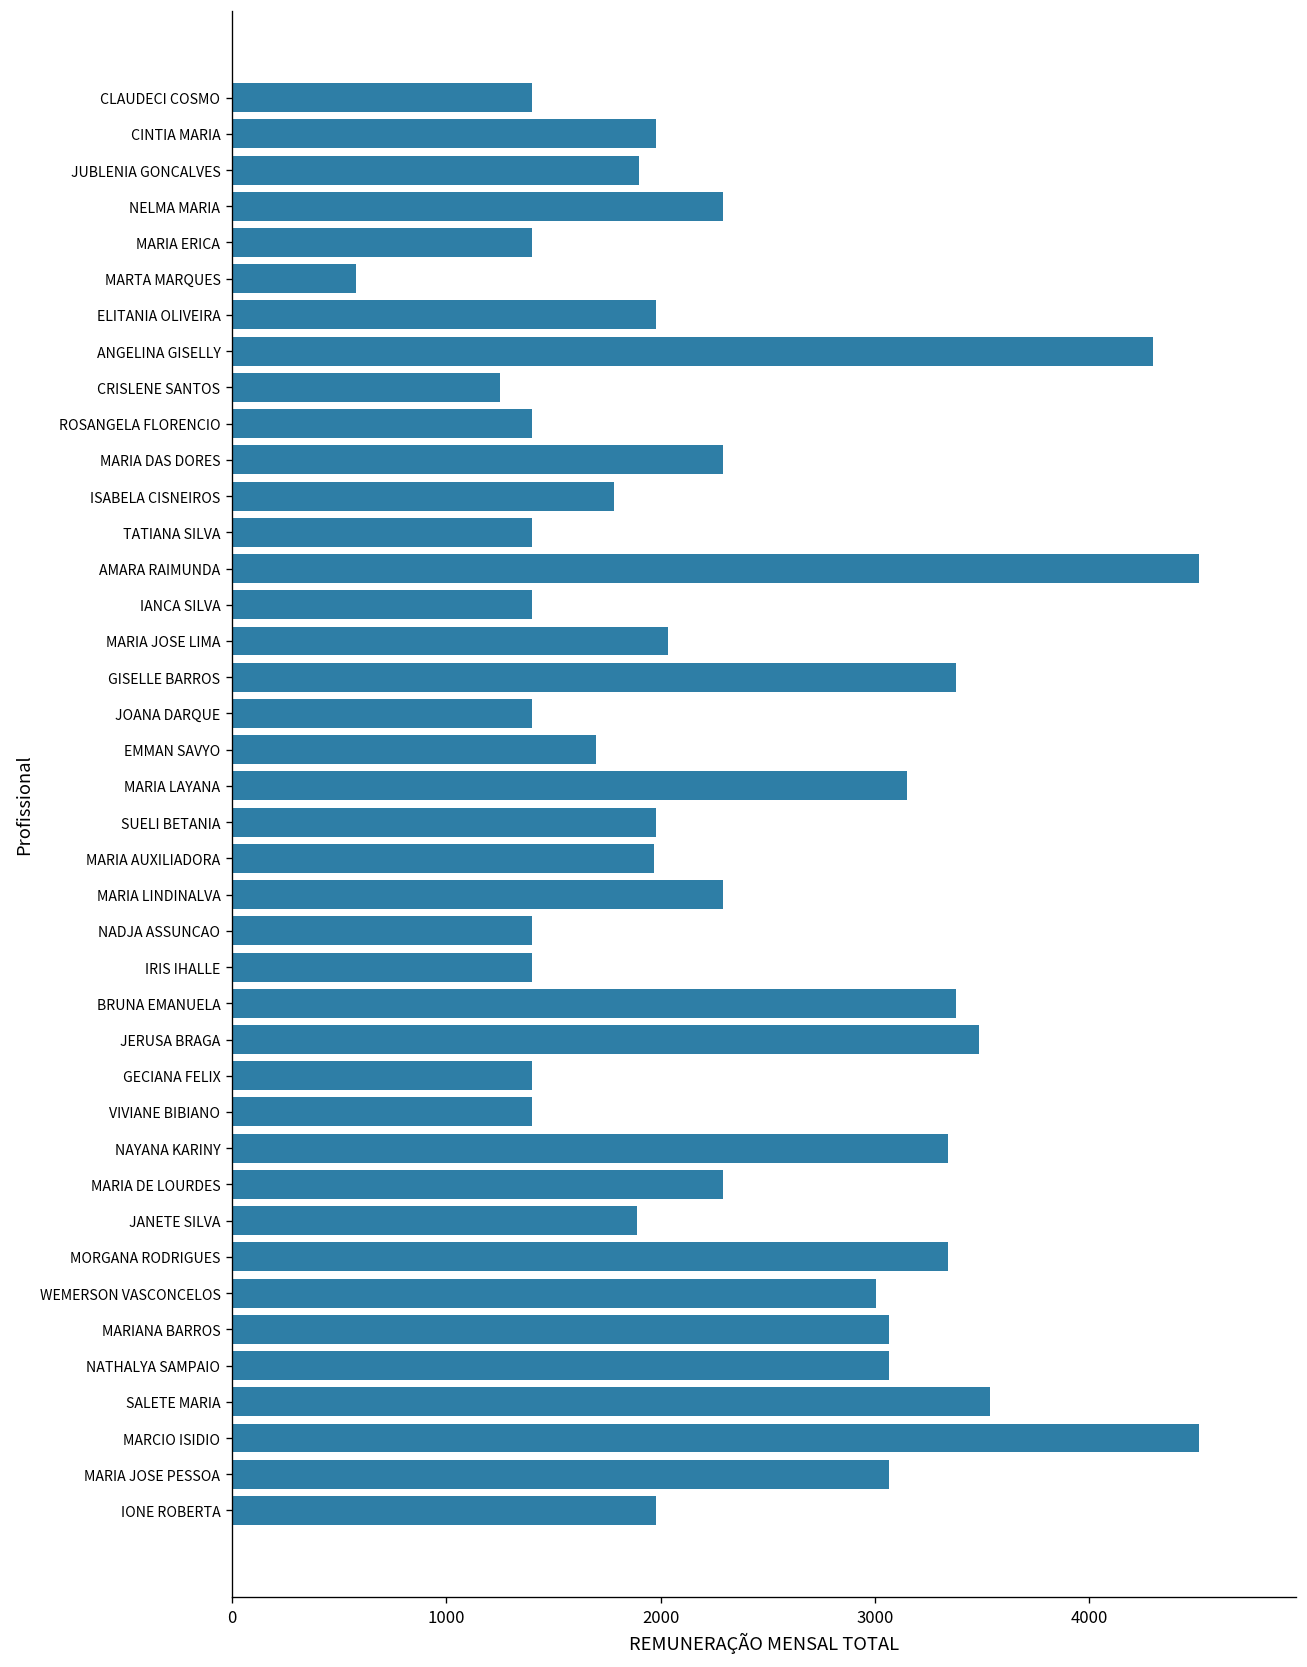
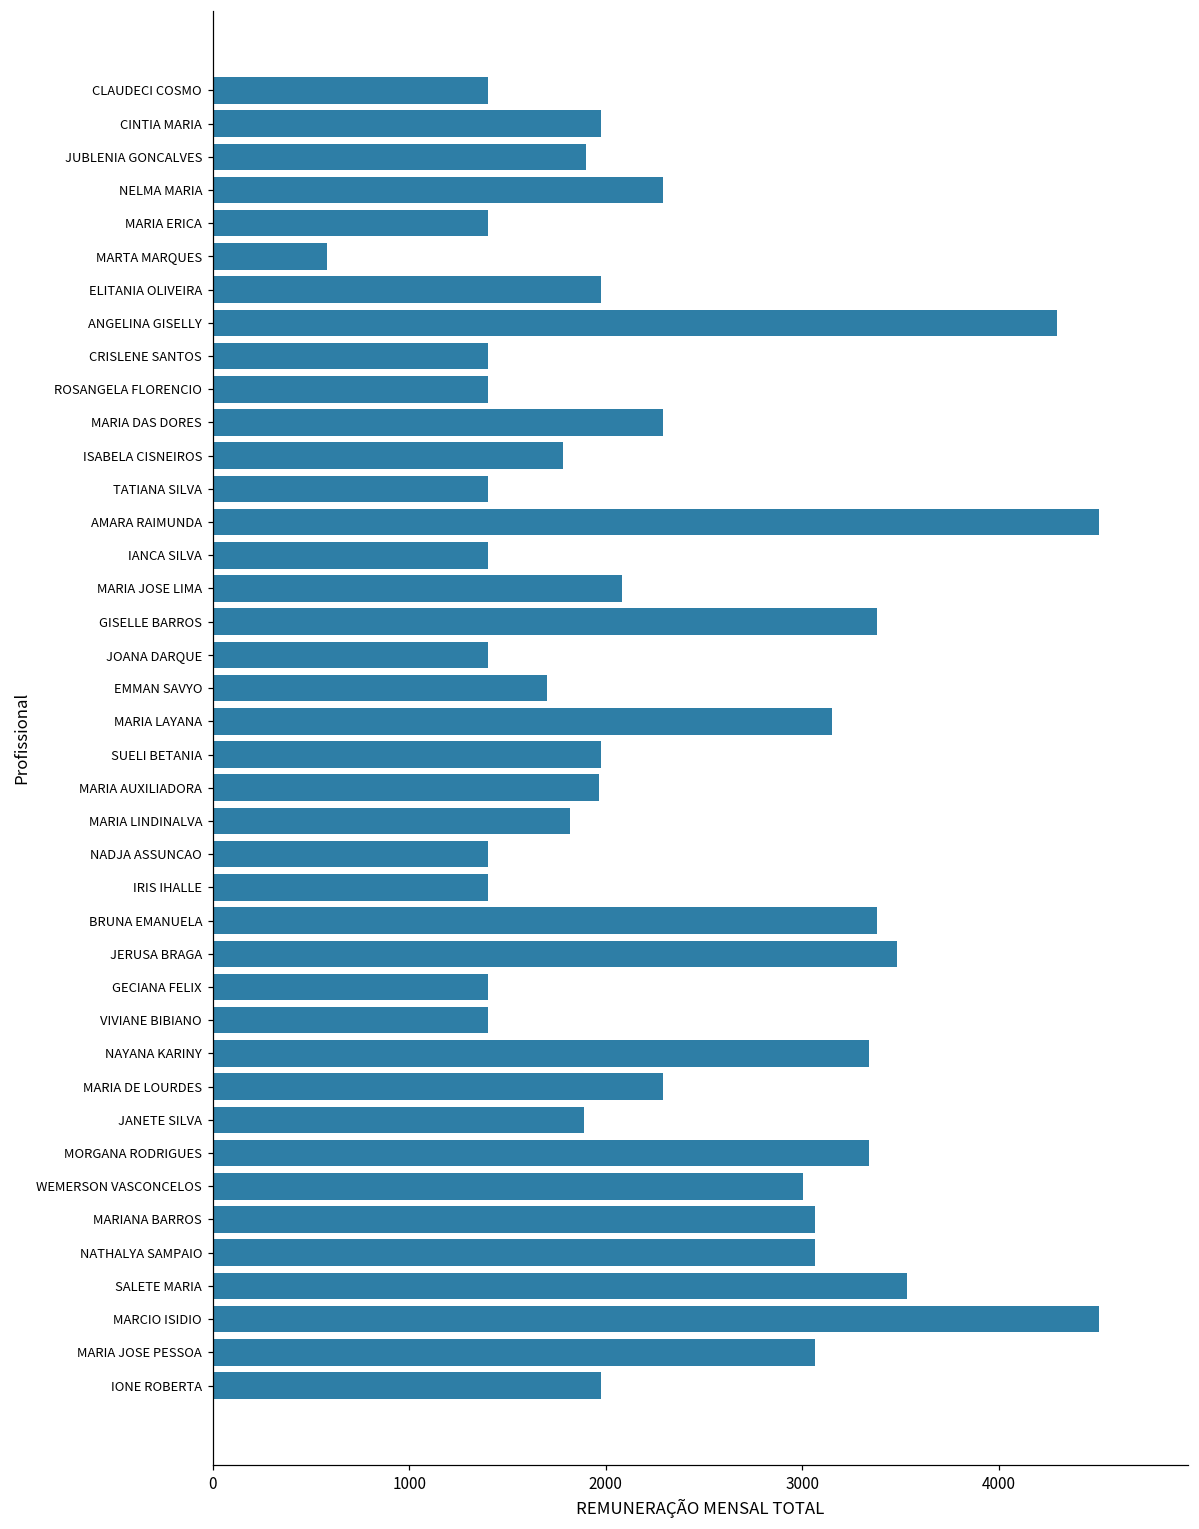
CRISLENE SANTOS: 1250 -> 1400
MARIA JOSE LIMA: 2040 -> 2090
MARIA LINDINALVA: 2290 -> 1820
